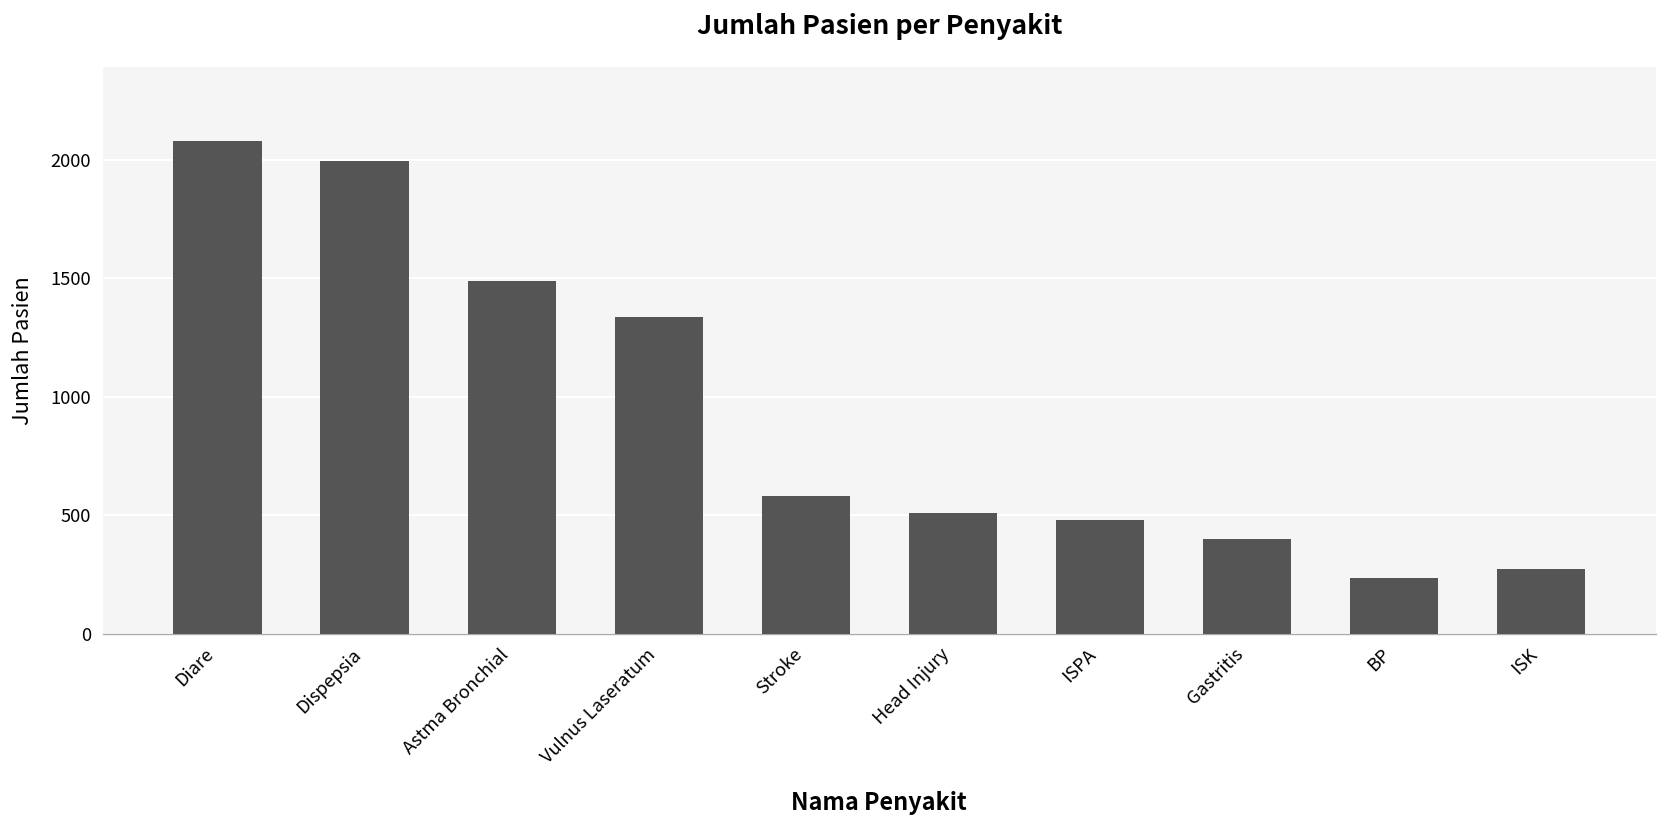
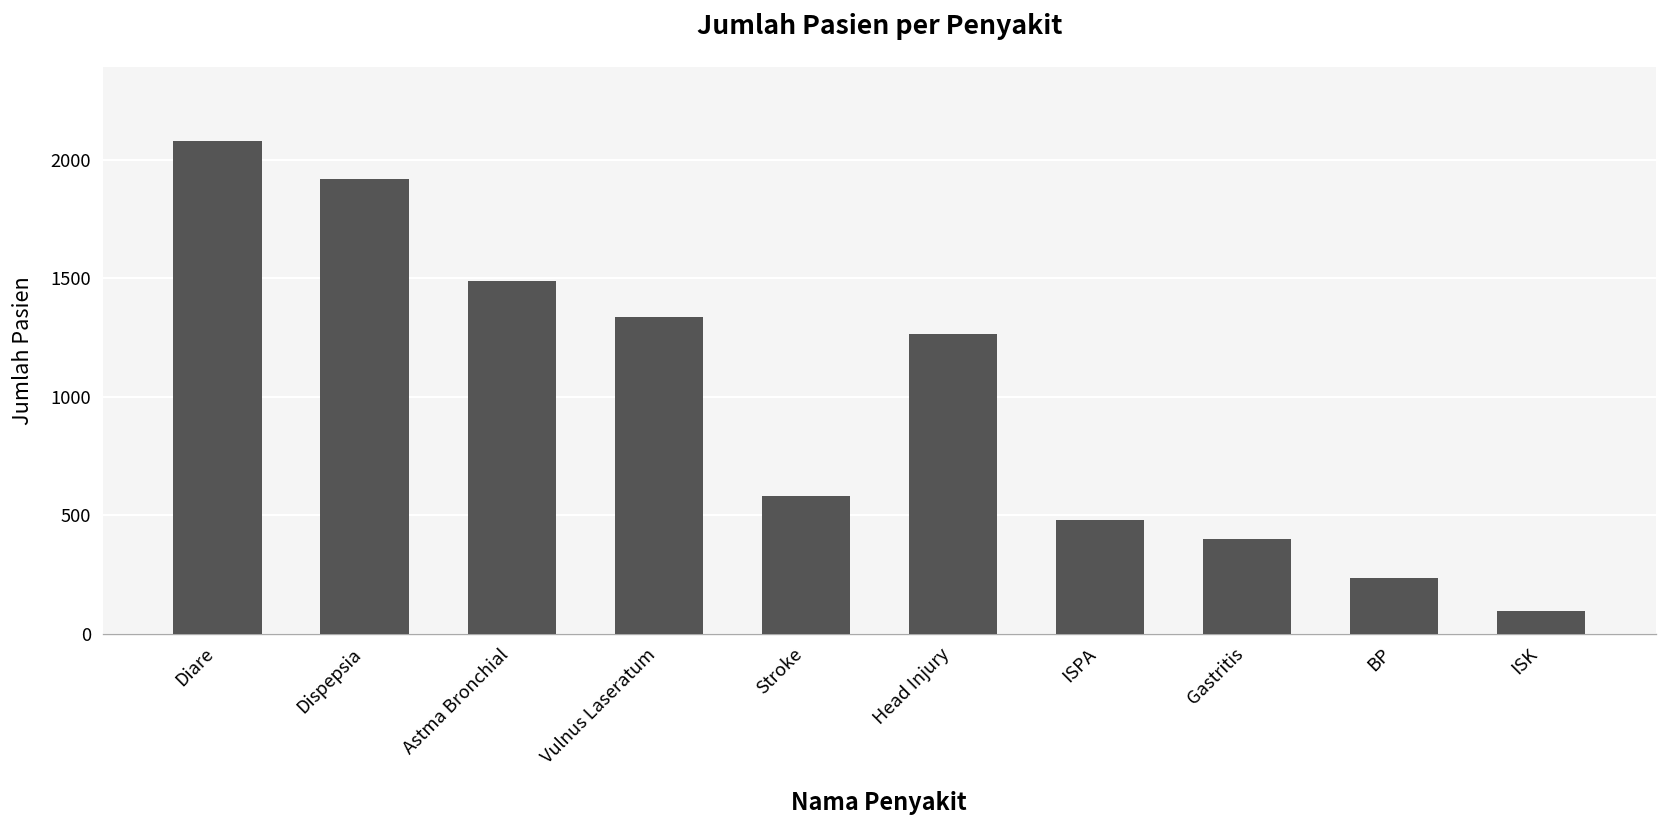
Dispepsia: 2000 -> 1920
Head Injury: 510 -> 1260
ISK: 270 -> 100
